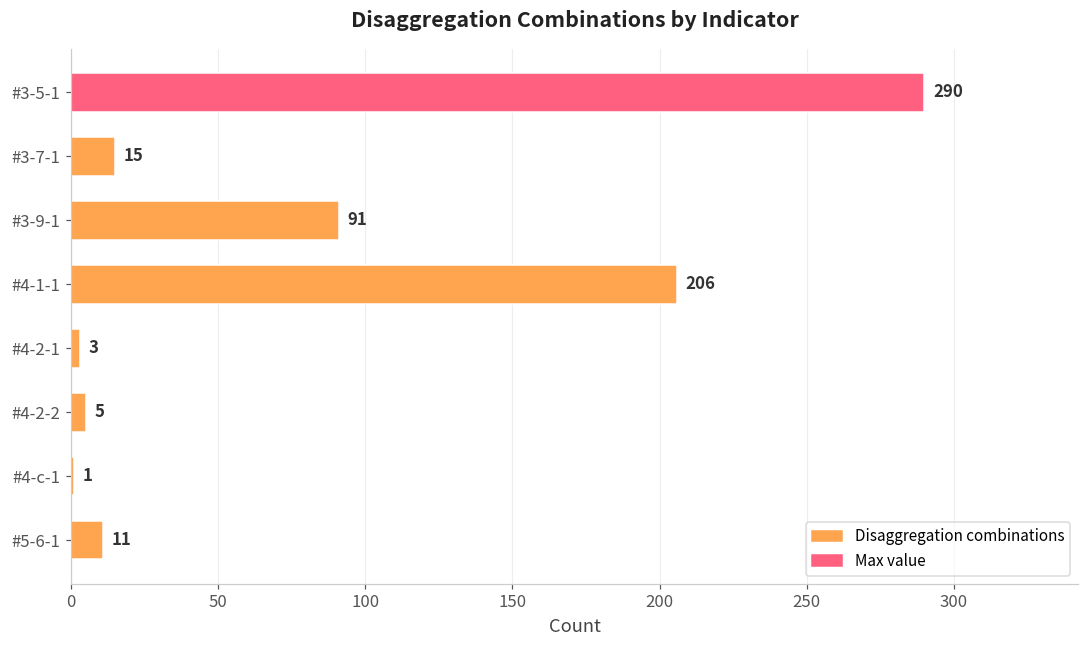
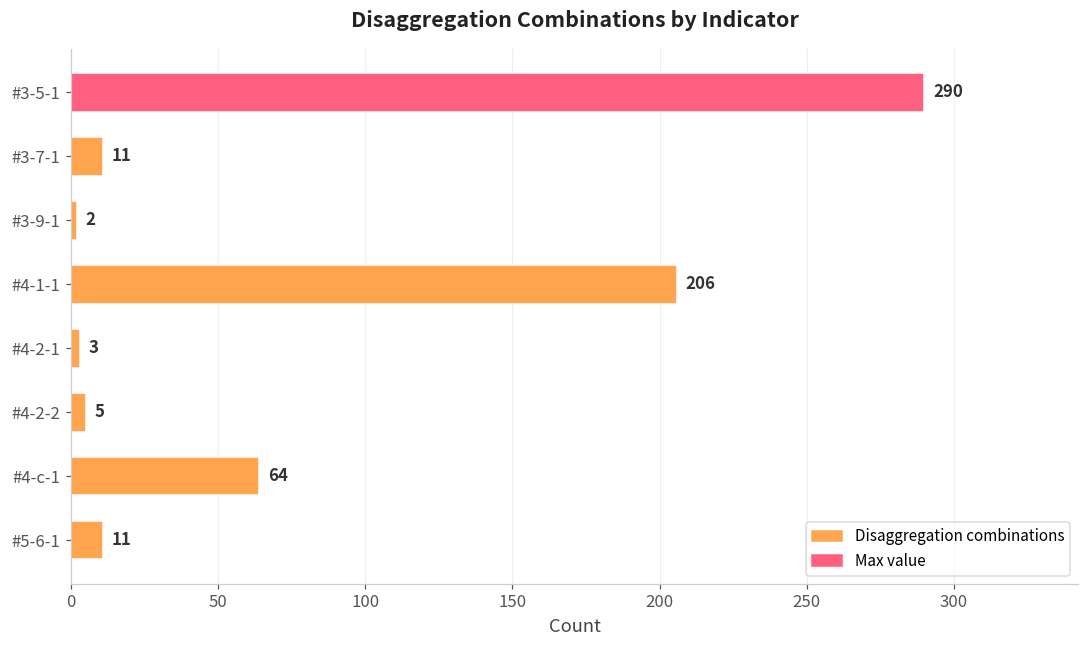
#3-7-1: 15 -> 11
#3-9-1: 91 -> 2
#4-c-1: 1 -> 64
